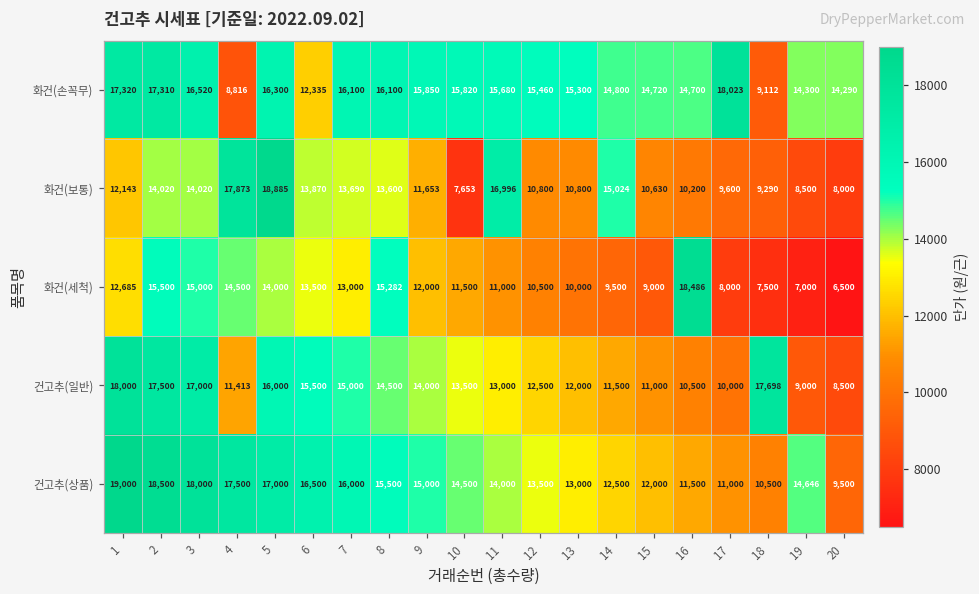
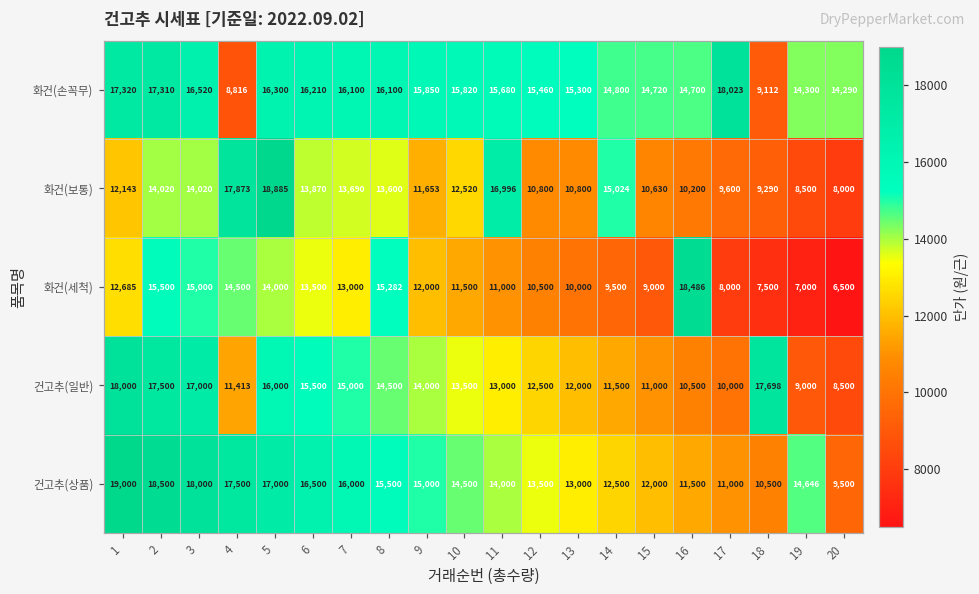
화건(손꼭무), 6: 12,335 -> 16,210
화건(보통), 10: 7,653 -> 12,520
